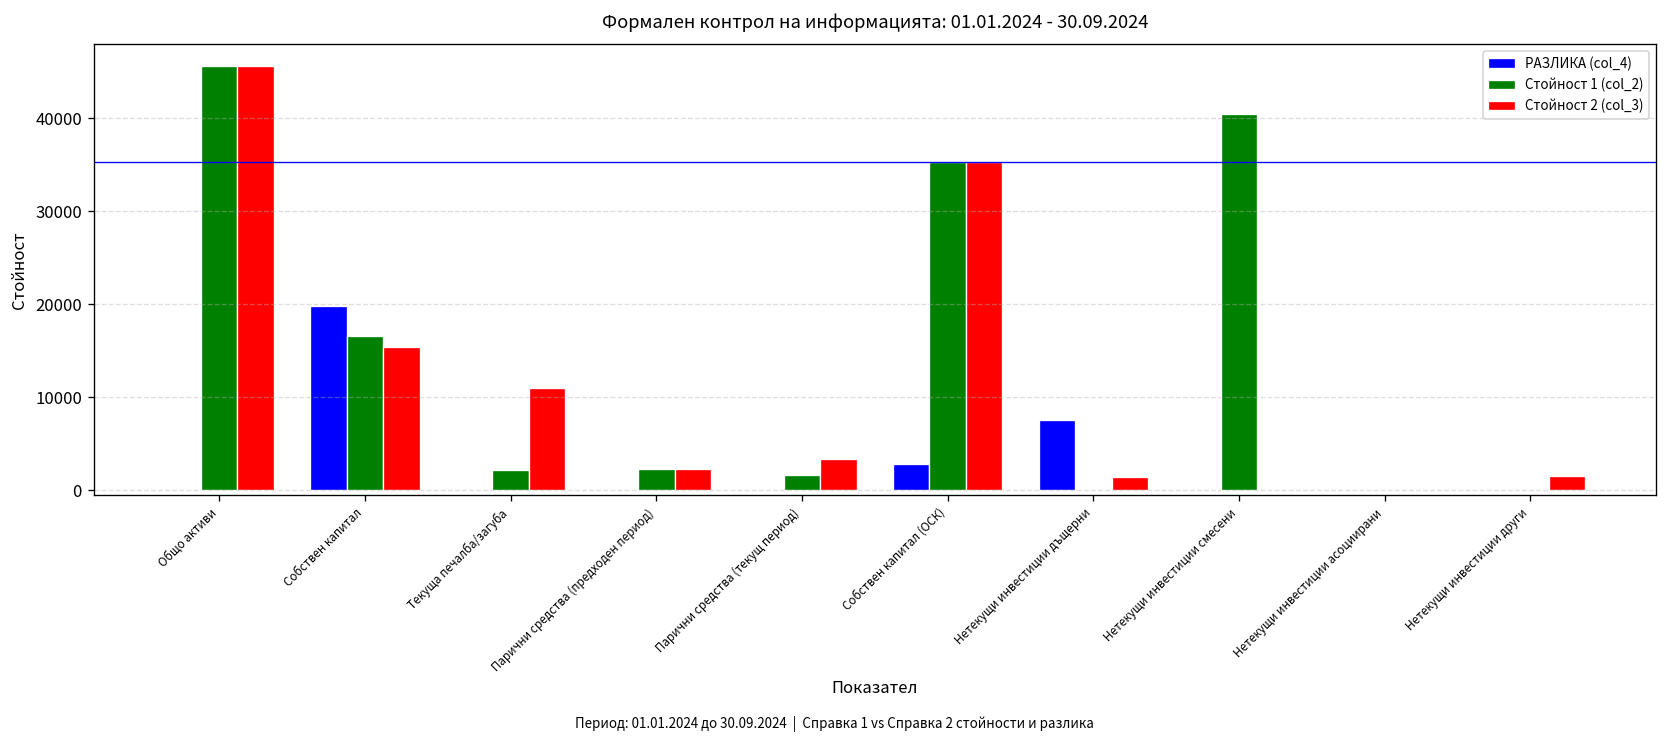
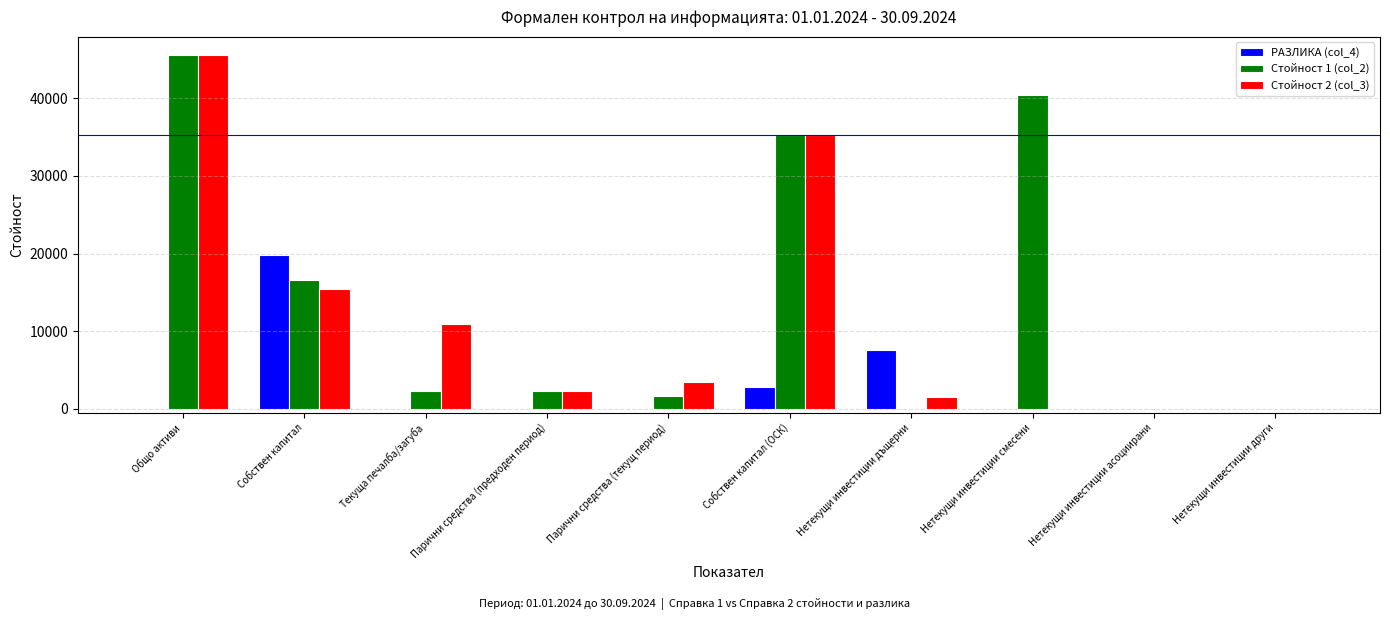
Стойност 2 (col_3), Нетекущи инвестиции други: 2000 -> 0
